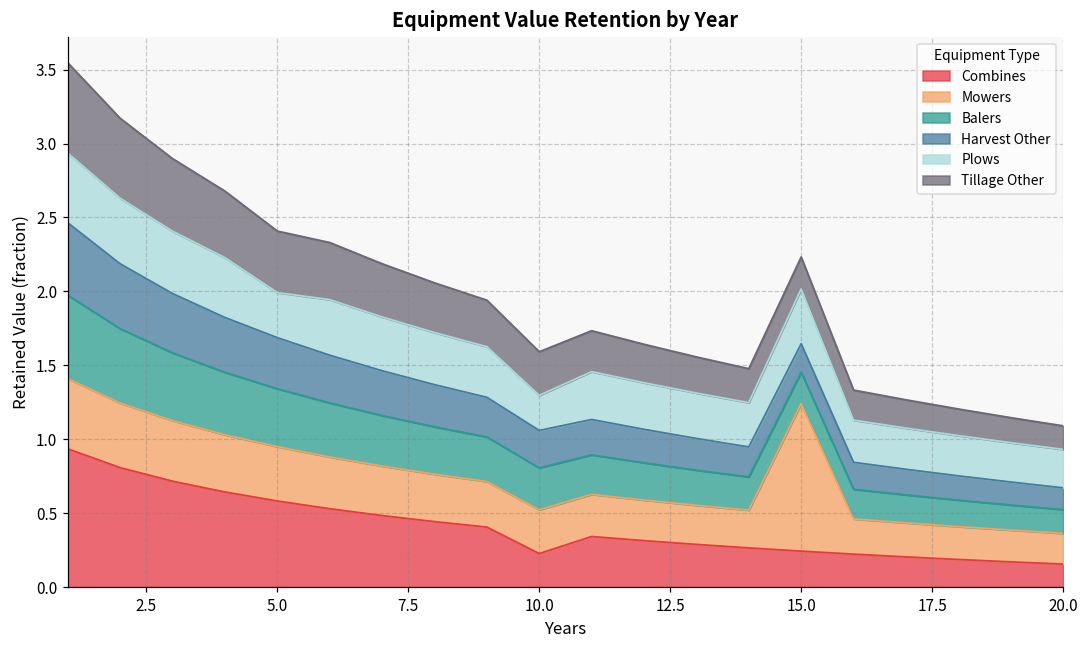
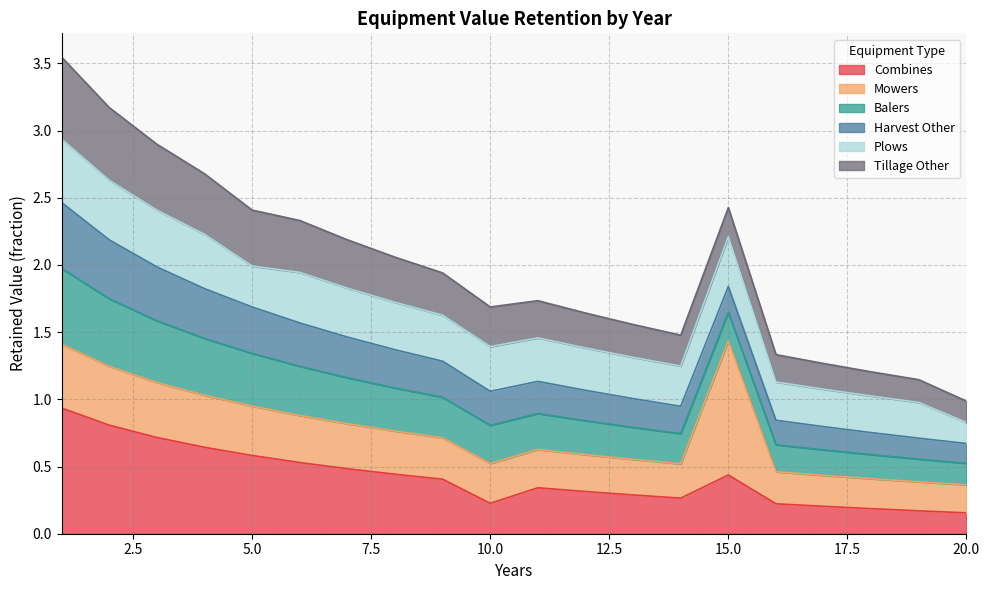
Plows, 10.0: 0.24 -> 0.33
Combines, 15.0: 0.24 -> 0.44
Plows, 20.0: 0.26 -> 0.16
